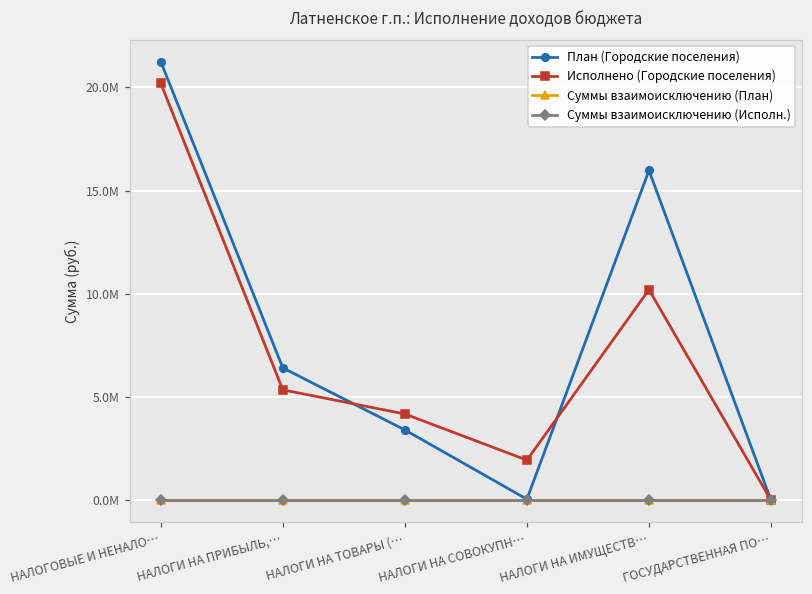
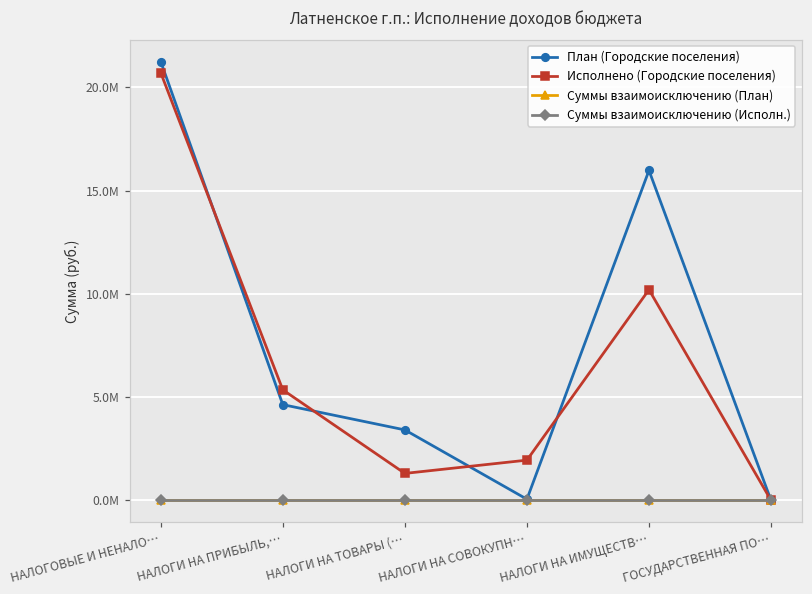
Исполнено (Городские поселения), НАЛОГОВЫЕ И НЕНАЛО…: 20200000 -> 20700000
План (Городские поселения), НАЛОГИ НА ПРИБЫЛЬ,…: 6400000 -> 4600000
Исполнено (Городские поселения), НАЛОГИ НА ТОВАРЫ (…: 4200000 -> 1300000
